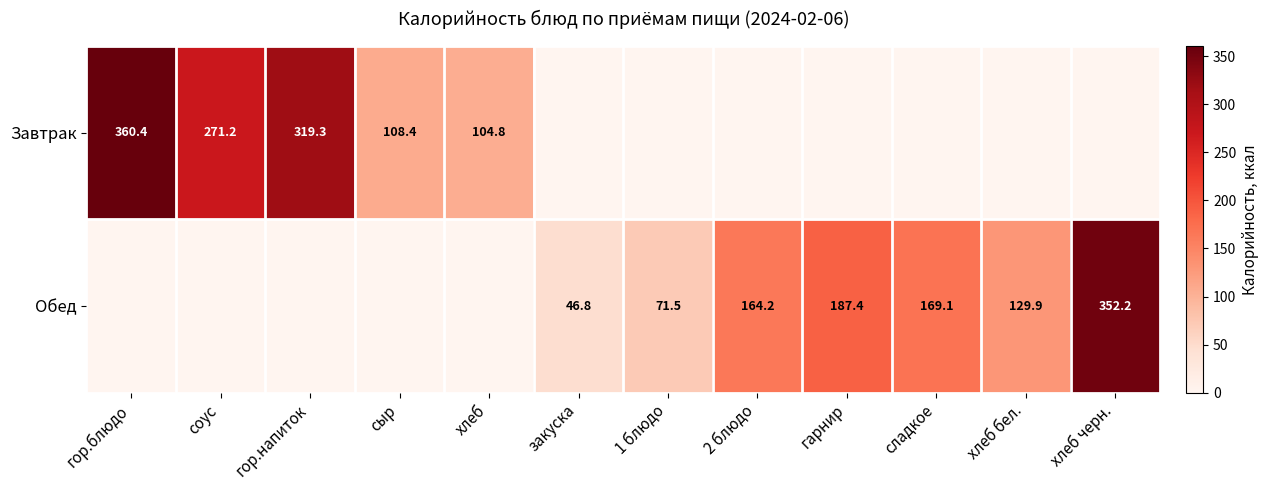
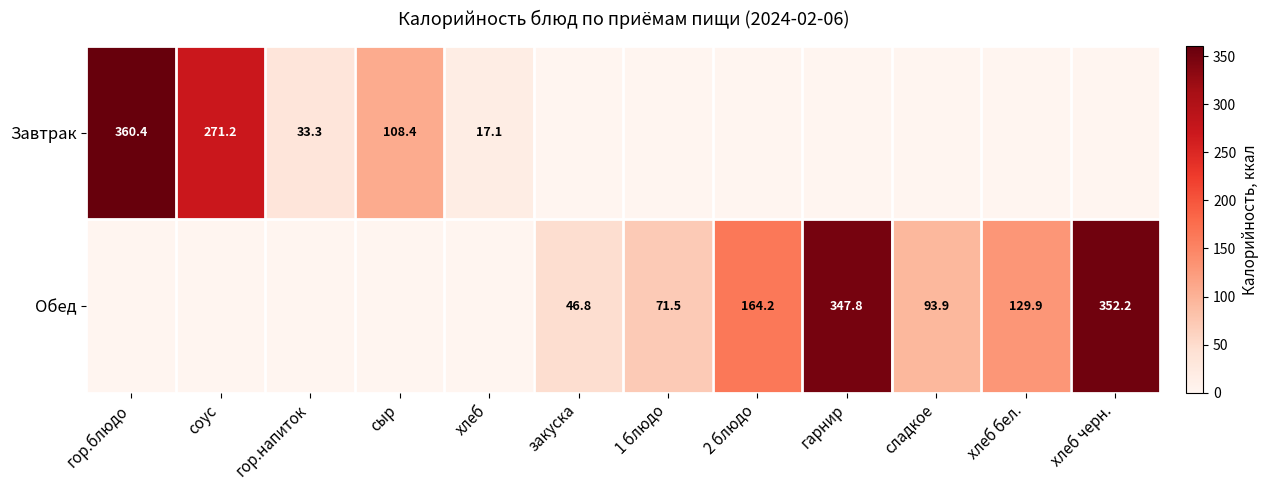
Завтрак, гор.напиток: 319.3 -> 33.3
Завтрак, хлеб: 104.8 -> 17.1
Обед, гарнир: 187.4 -> 347.8
Обед, сладкое: 169.1 -> 93.9
